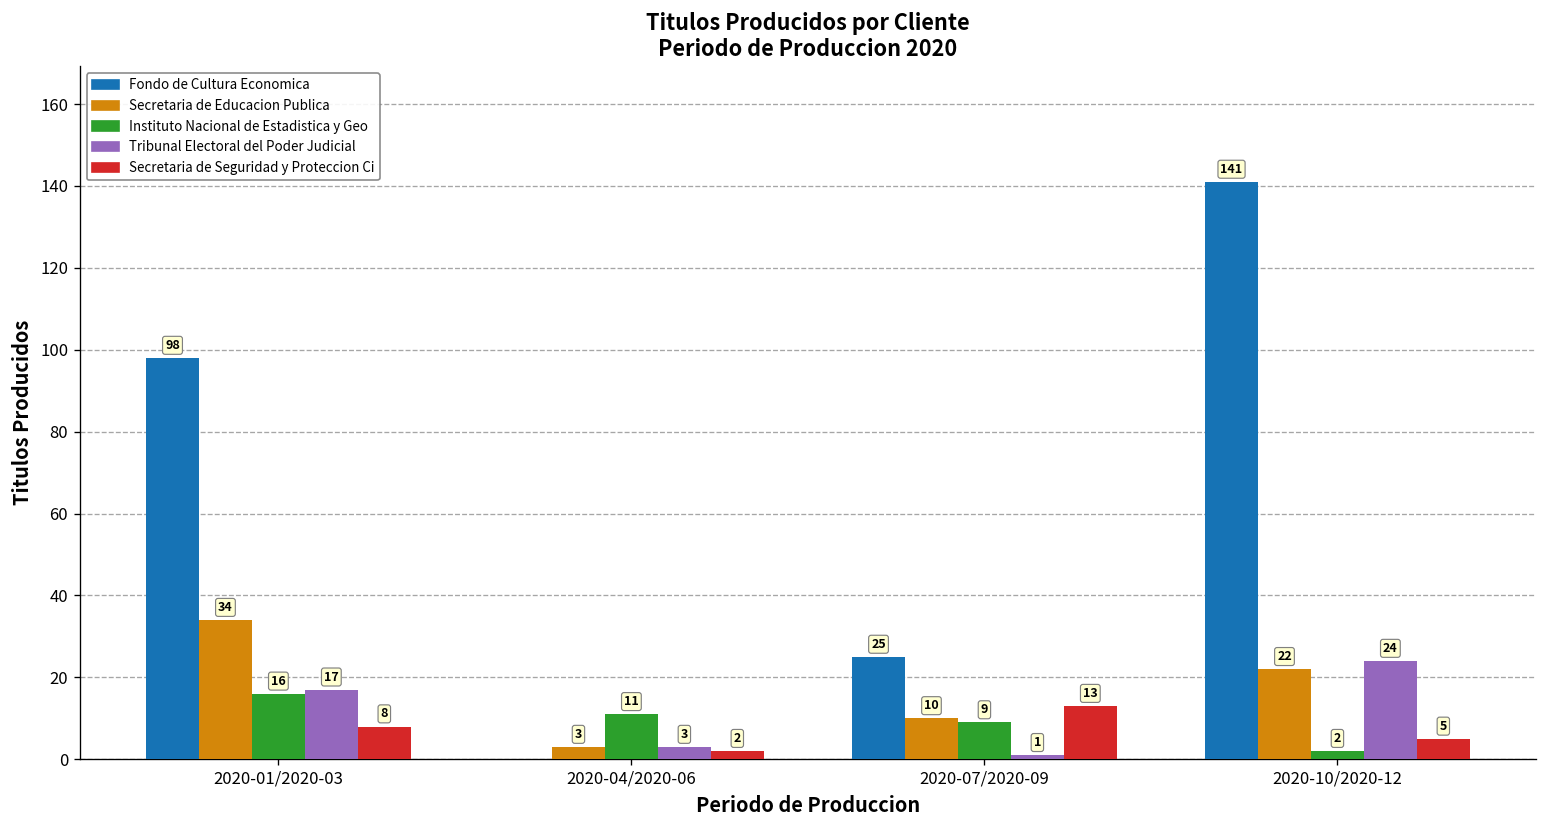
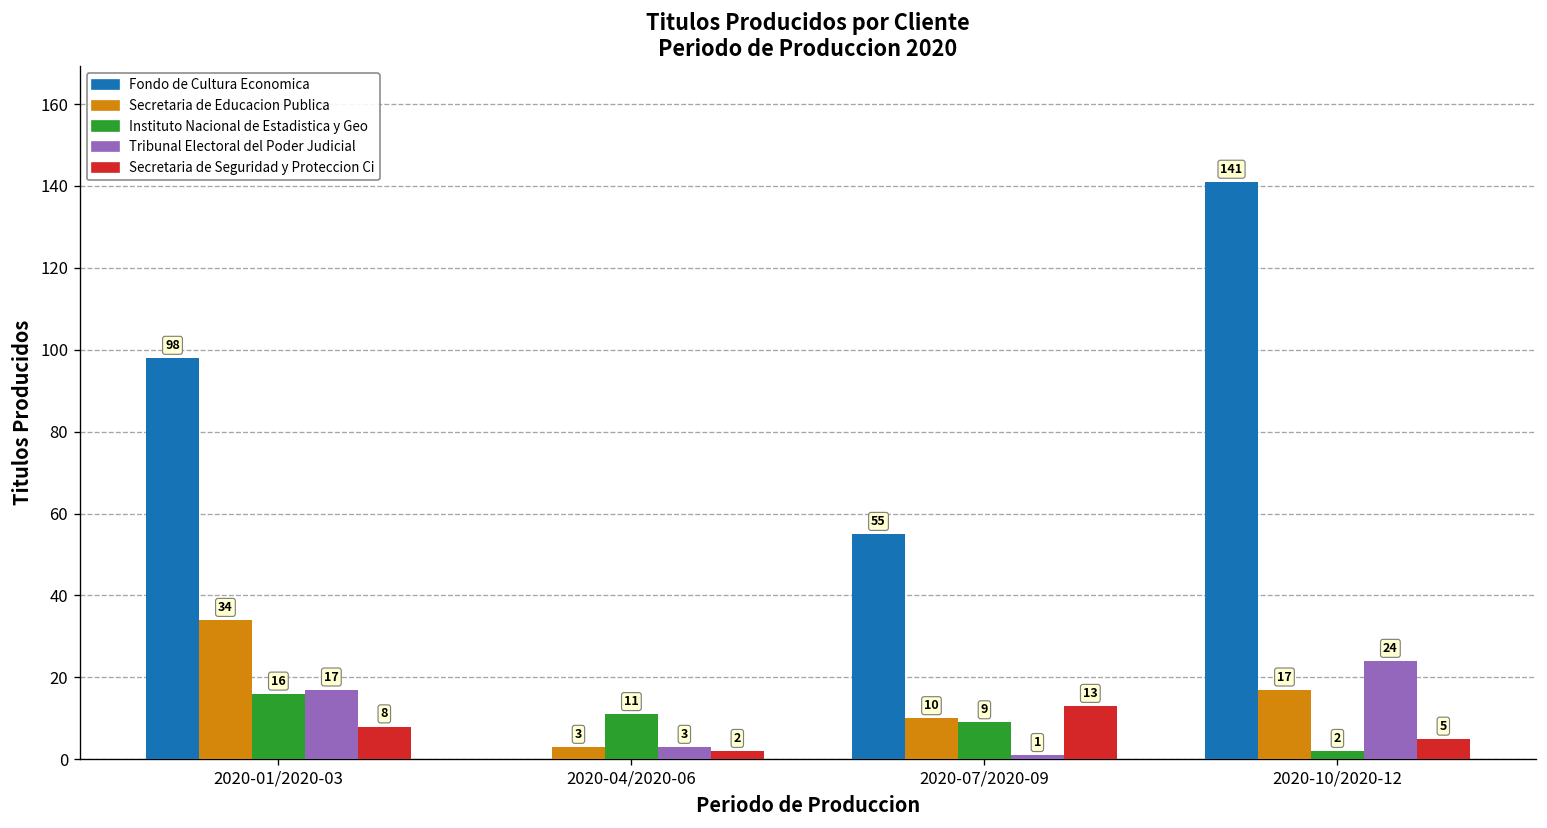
Fondo de Cultura Economica, 2020-07/2020-09: 25 -> 55
Secretaria de Educacion Publica, 2020-10/2020-12: 22 -> 17
